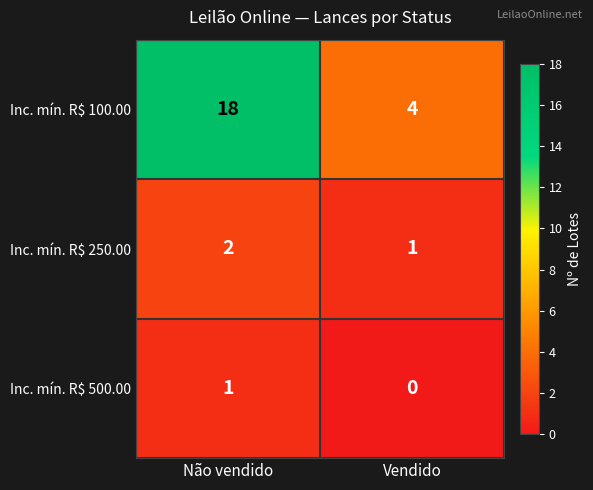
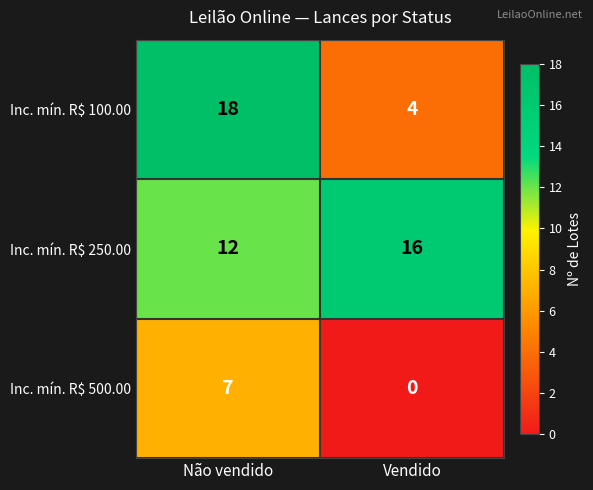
Inc. mín. R$ 250.00, Não vendido: 2 -> 12
Inc. mín. R$ 250.00, Vendido: 1 -> 16
Inc. mín. R$ 500.00, Não vendido: 1 -> 7
